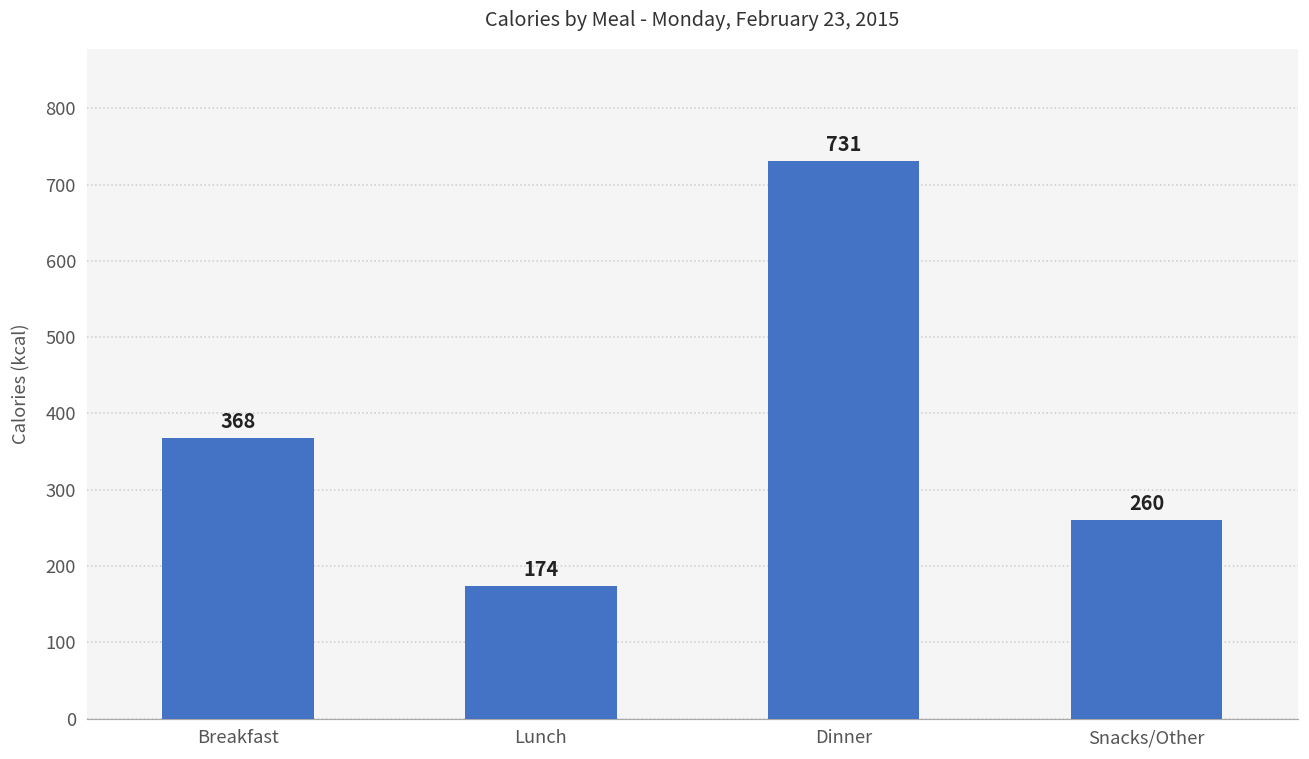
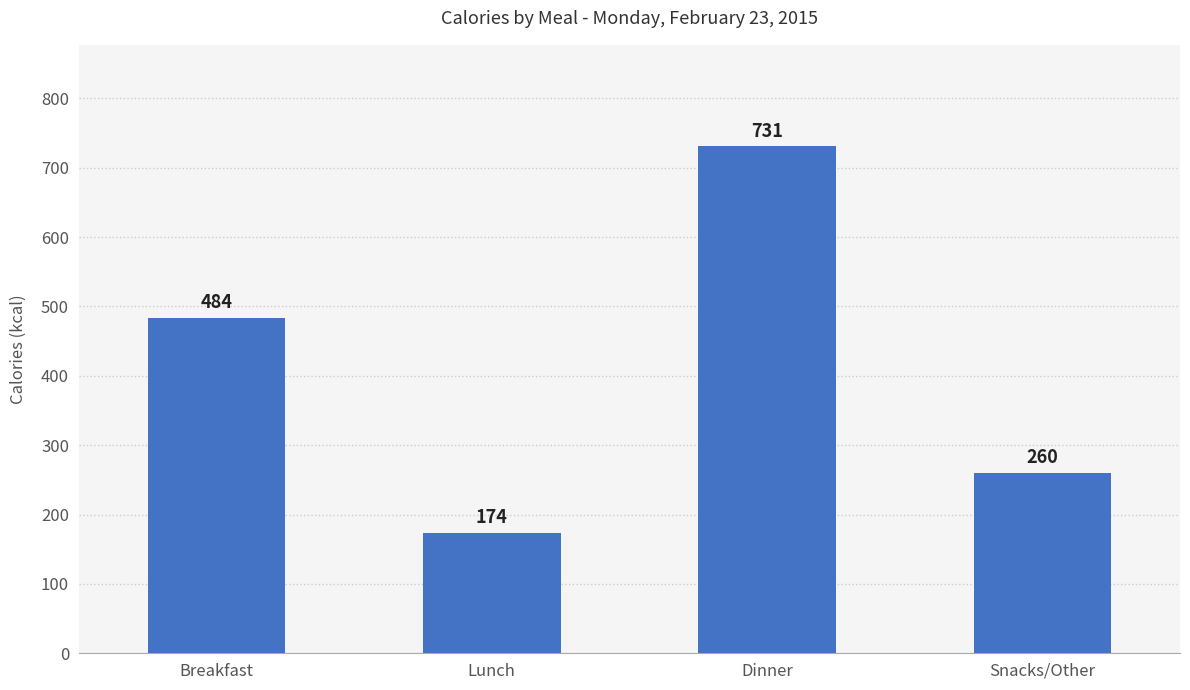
Breakfast: 368 -> 484
